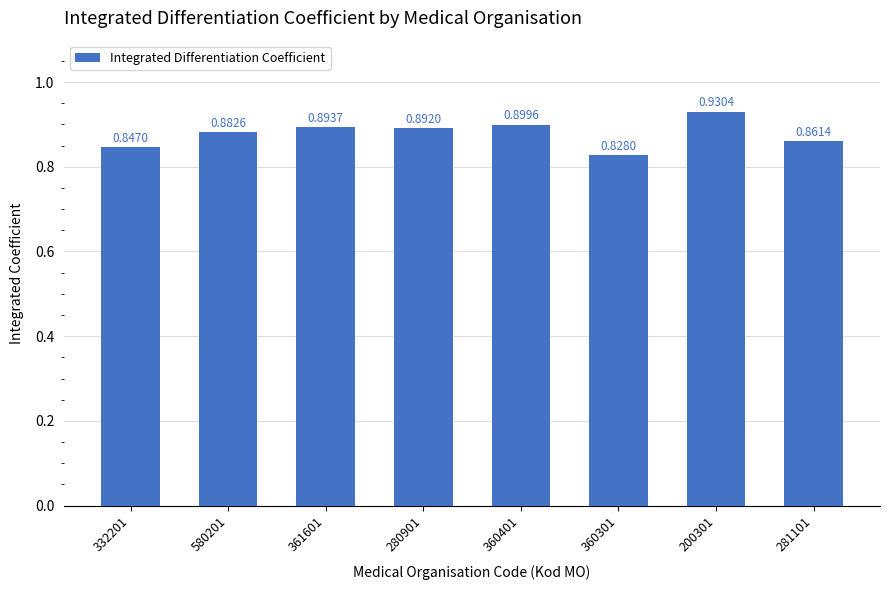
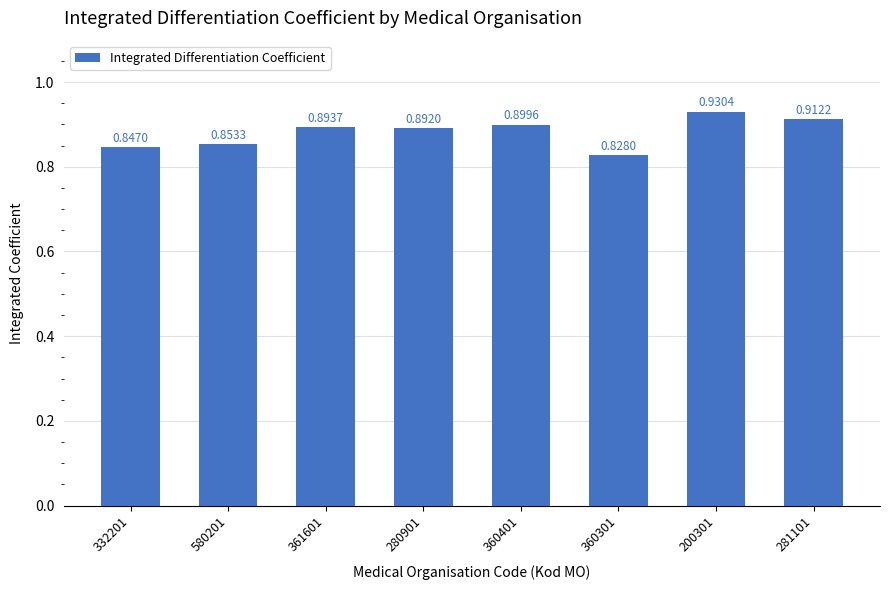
580201: 0.8826 -> 0.8533
281101: 0.8614 -> 0.9122
